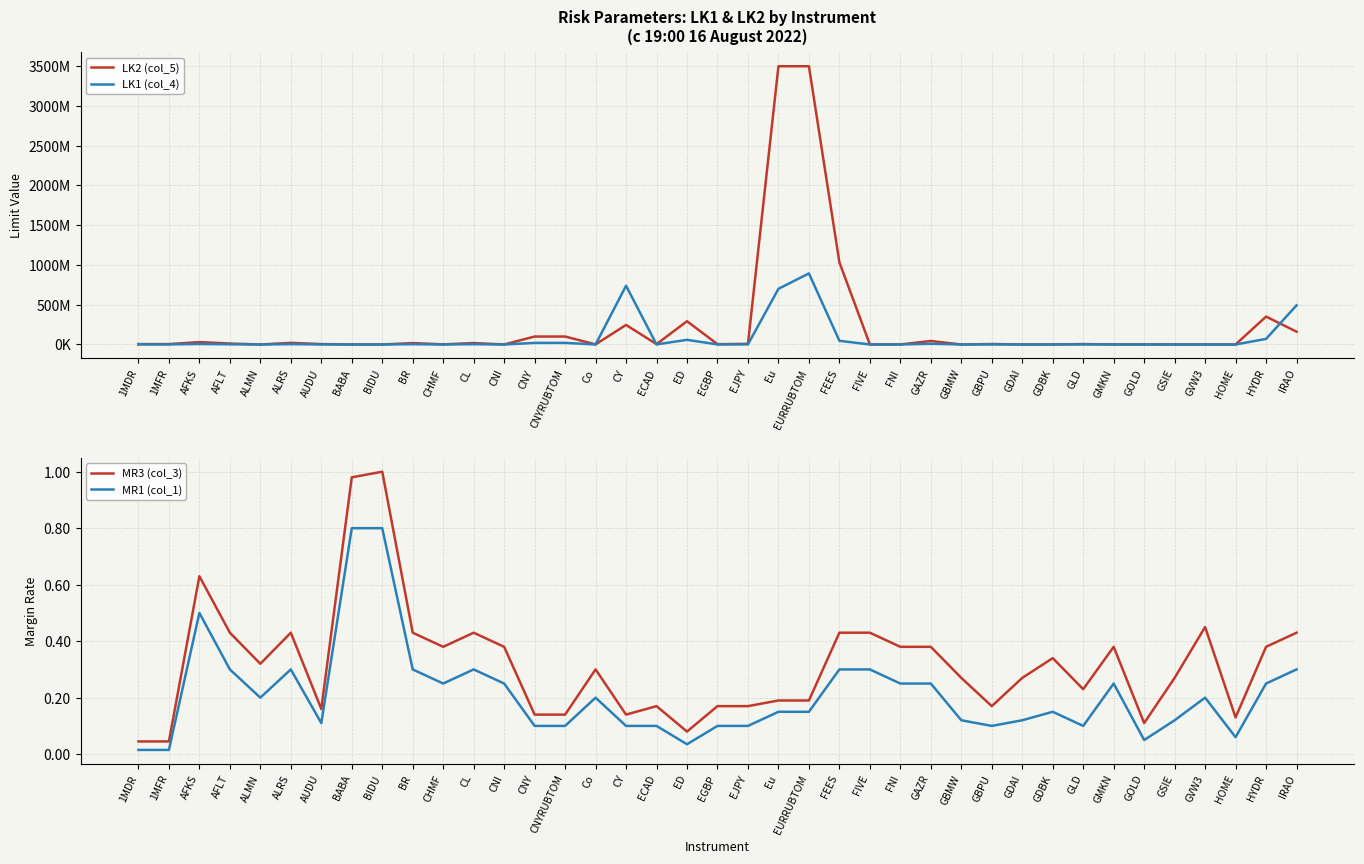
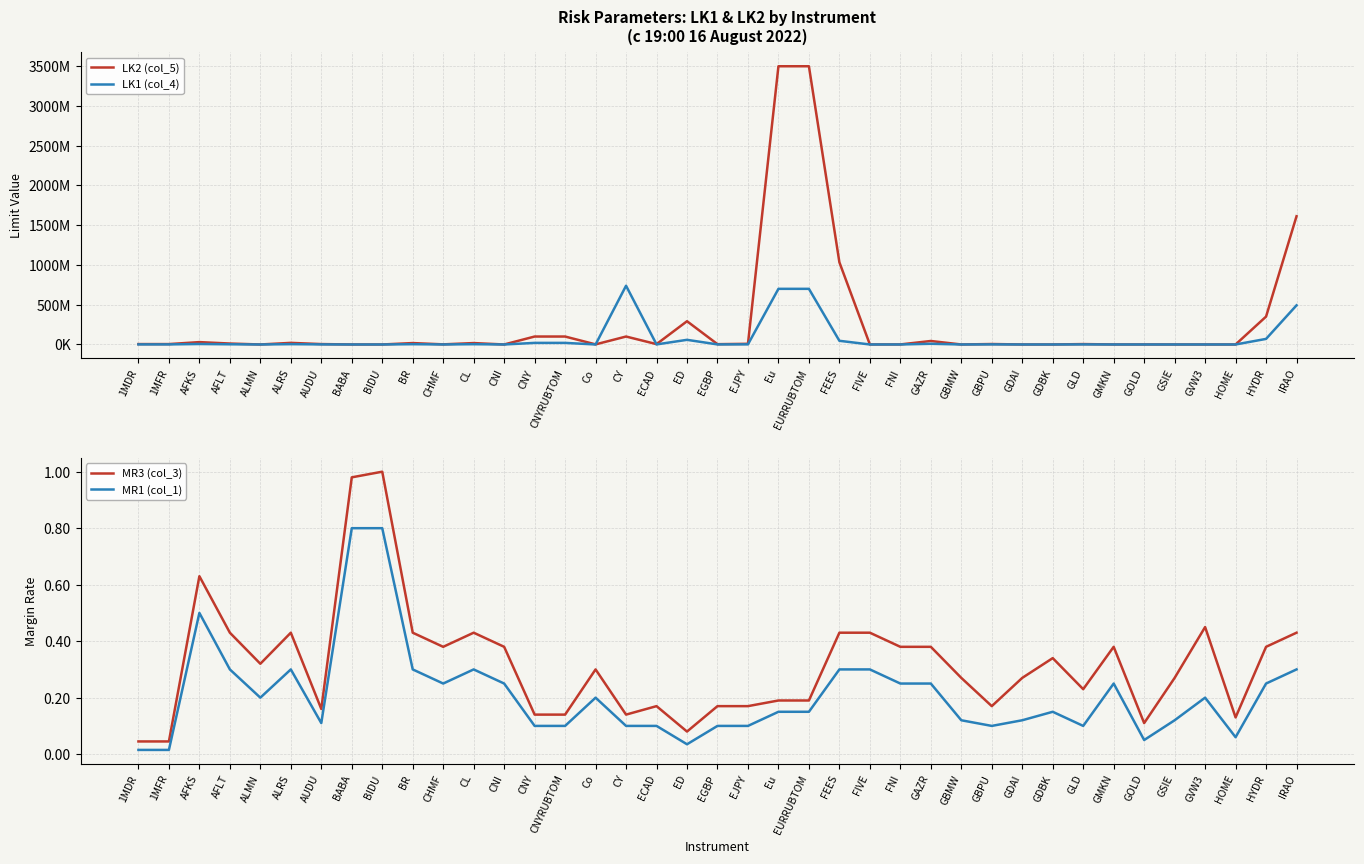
Risk Parameters: LK1 & LK2 by Instrument (c 19:00 16 August 2022), LK2 (col_5), CY: 200000000 -> 100000000
Risk Parameters: LK1 & LK2 by Instrument (c 19:00 16 August 2022), LK1 (col_4), EURRUBTOM: 900000000 -> 700000000
Risk Parameters: LK1 & LK2 by Instrument (c 19:00 16 August 2022), LK2 (col_5), IRAO: 200000000 -> 1600000000
